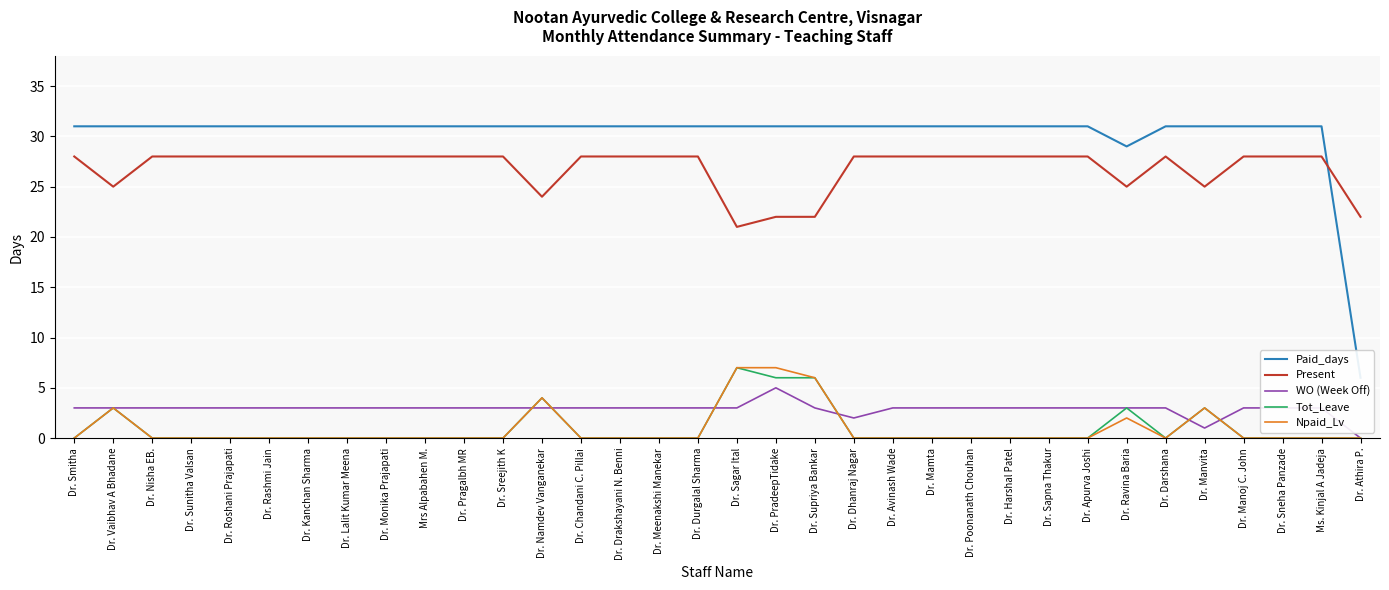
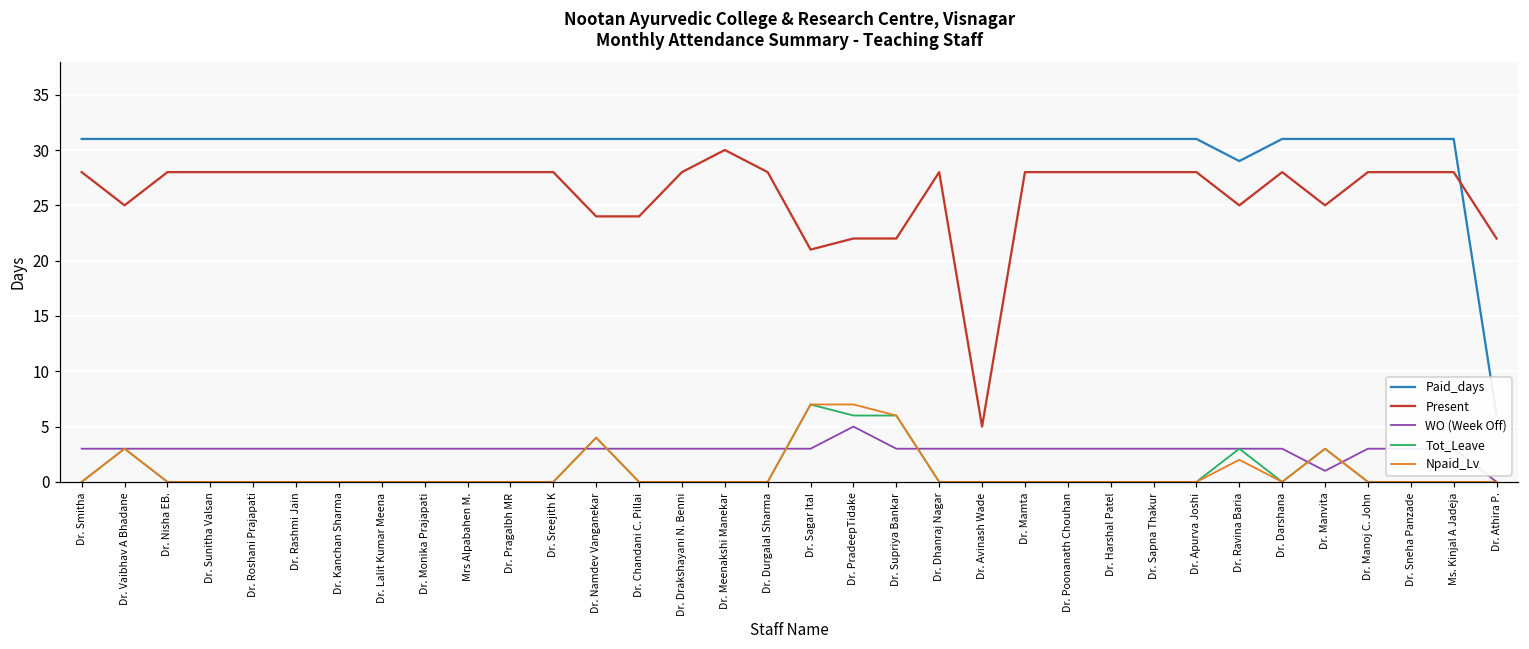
Present, Dr. Chandani C. Pillai: 28 -> 24
Present, Dr. Meenakshi Manekar: 28 -> 30
WO (Week Off), Dr. Dhanraj Nagar: 2 -> 3
Present, Dr. Avinash Wade: 28 -> 5
